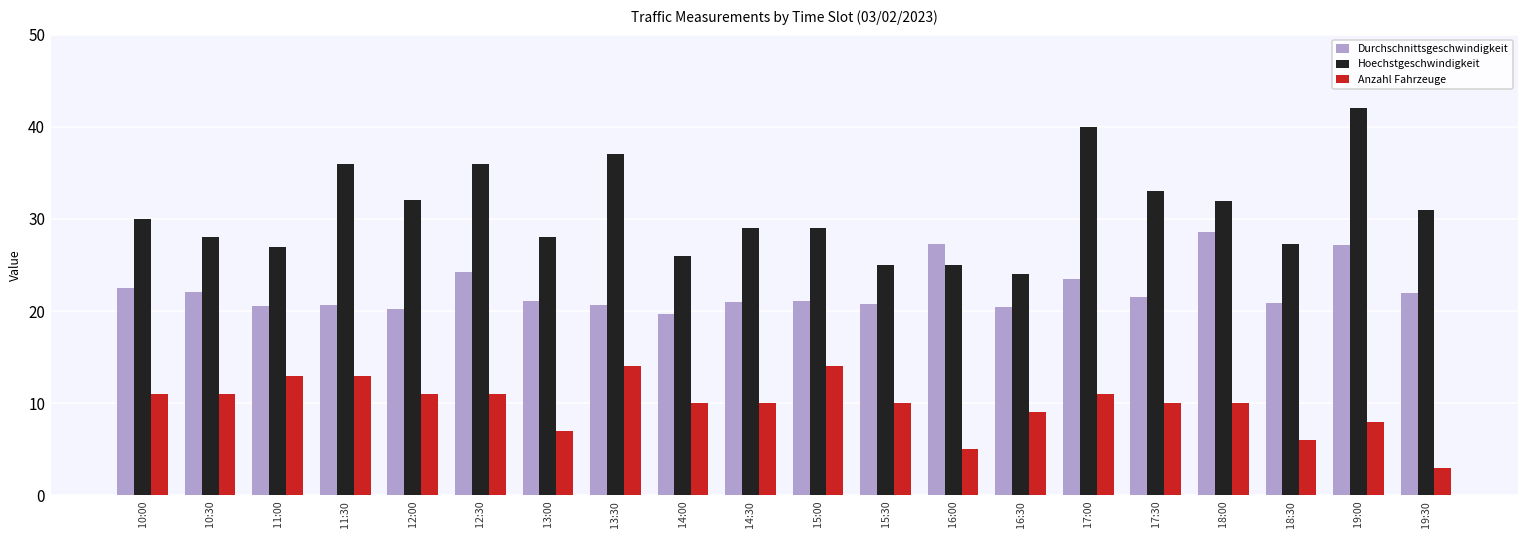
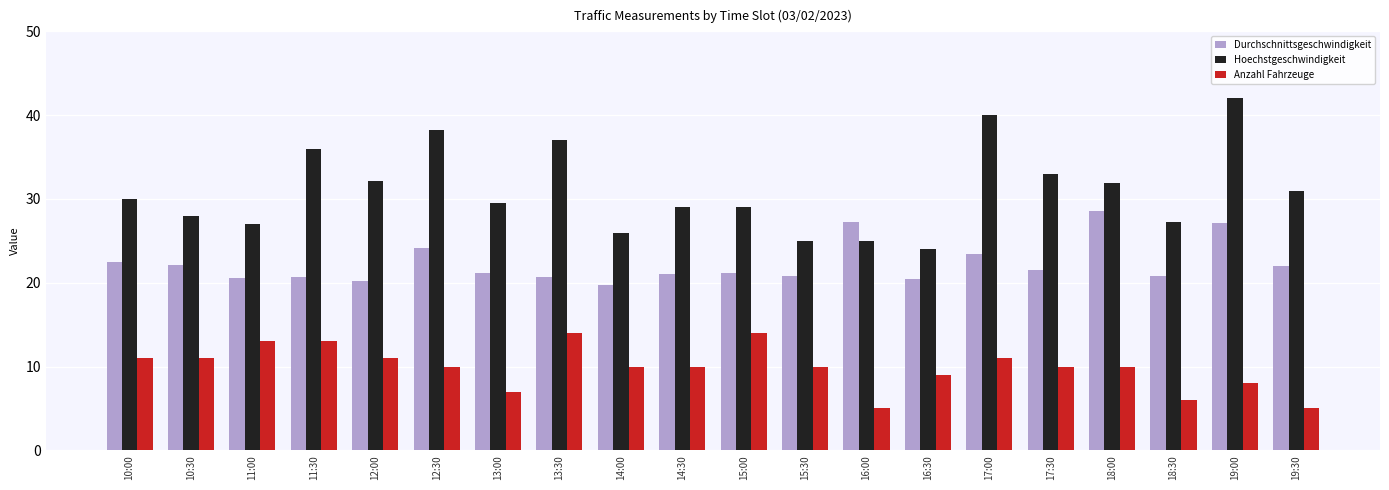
Hoechstgeschwindigkeit, 12:30: 36 -> 38
Anzahl Fahrzeuge, 12:30: 11 -> 10
Hoechstgeschwindigkeit, 13:00: 28 -> 30
Anzahl Fahrzeuge, 19:30: 3 -> 5
